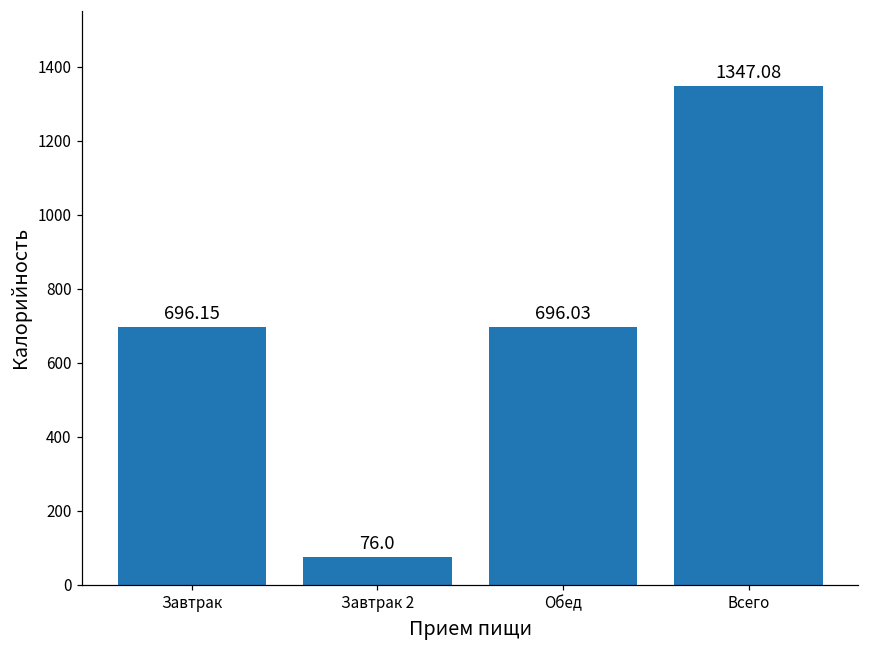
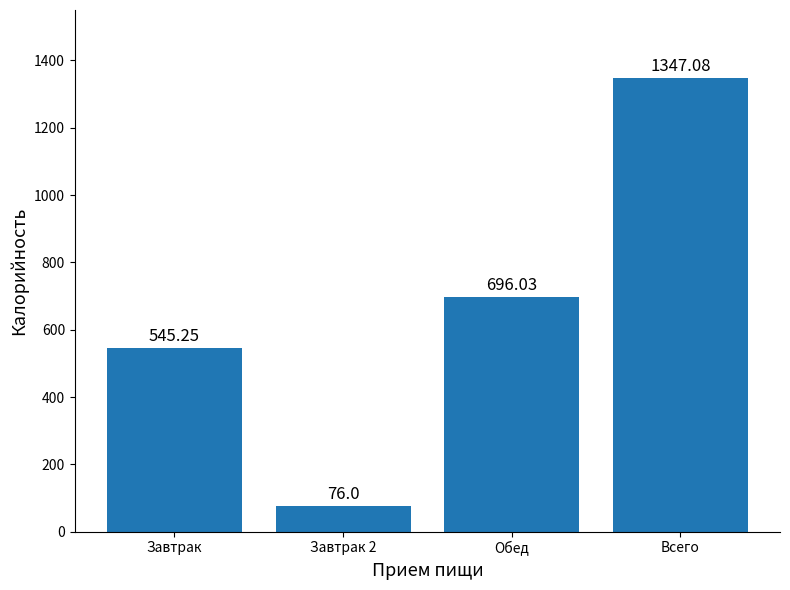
Завтрак: 696.15 -> 545.25
